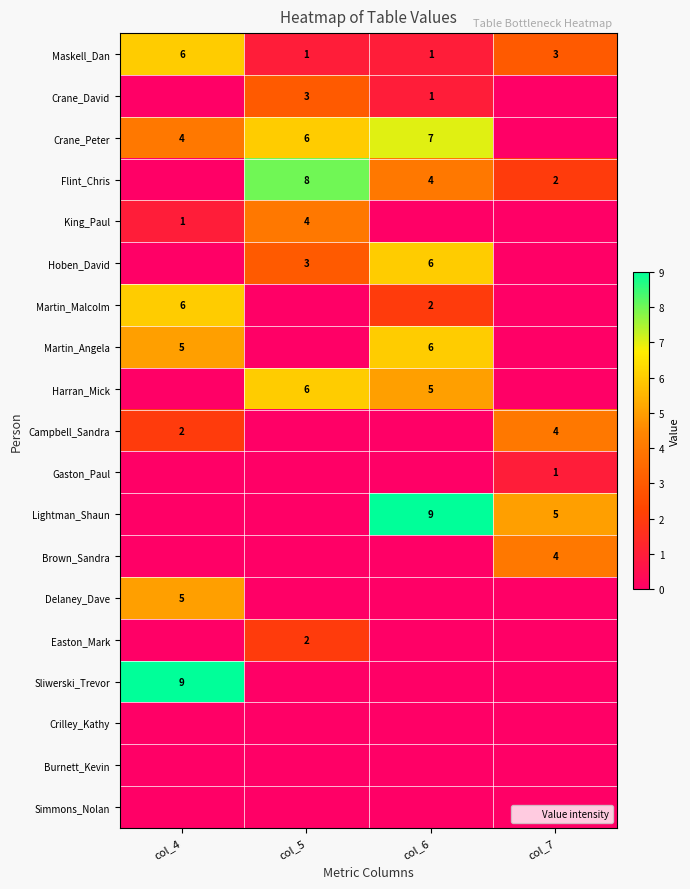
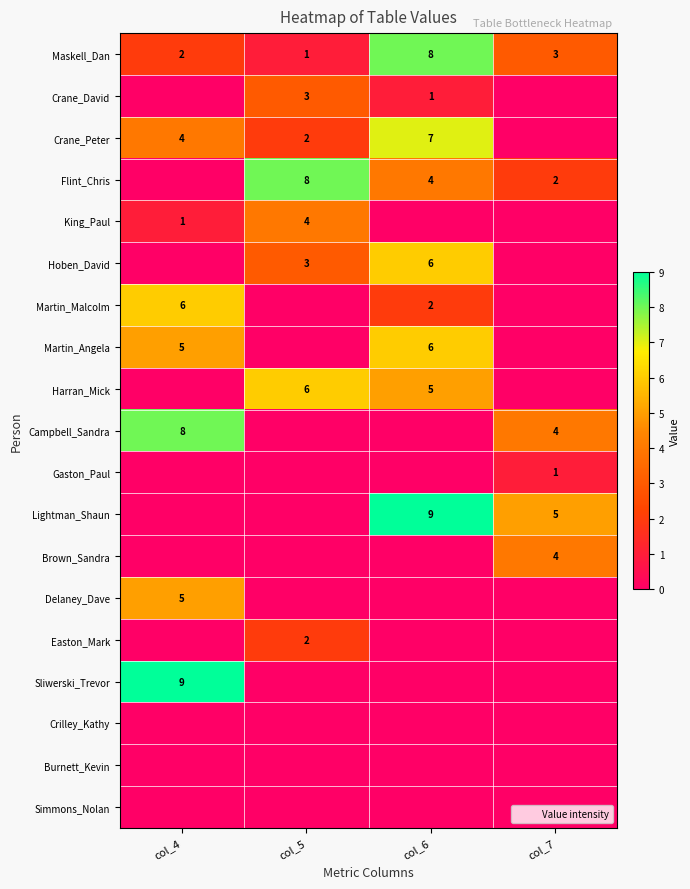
Maskell_Dan, col_4: 6 -> 2
Maskell_Dan, col_6: 1 -> 8
Crane_Peter, col_5: 6 -> 2
Campbell_Sandra, col_4: 2 -> 8
